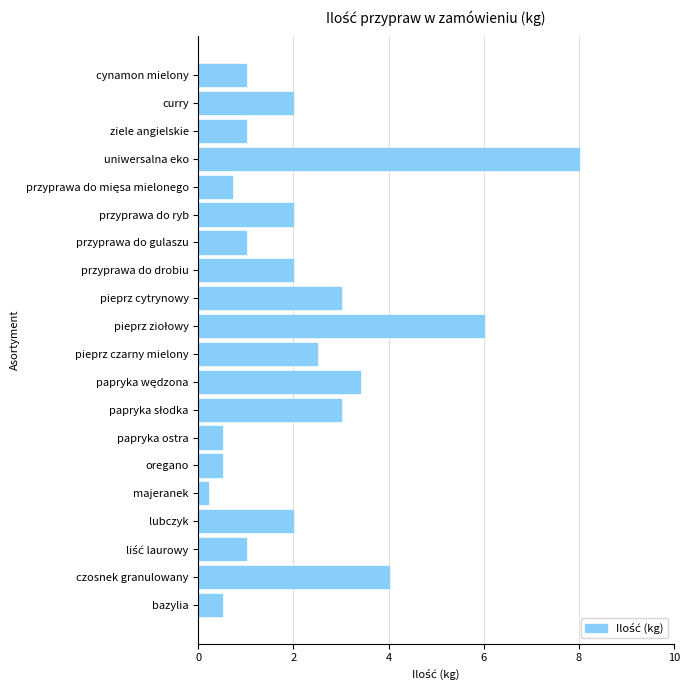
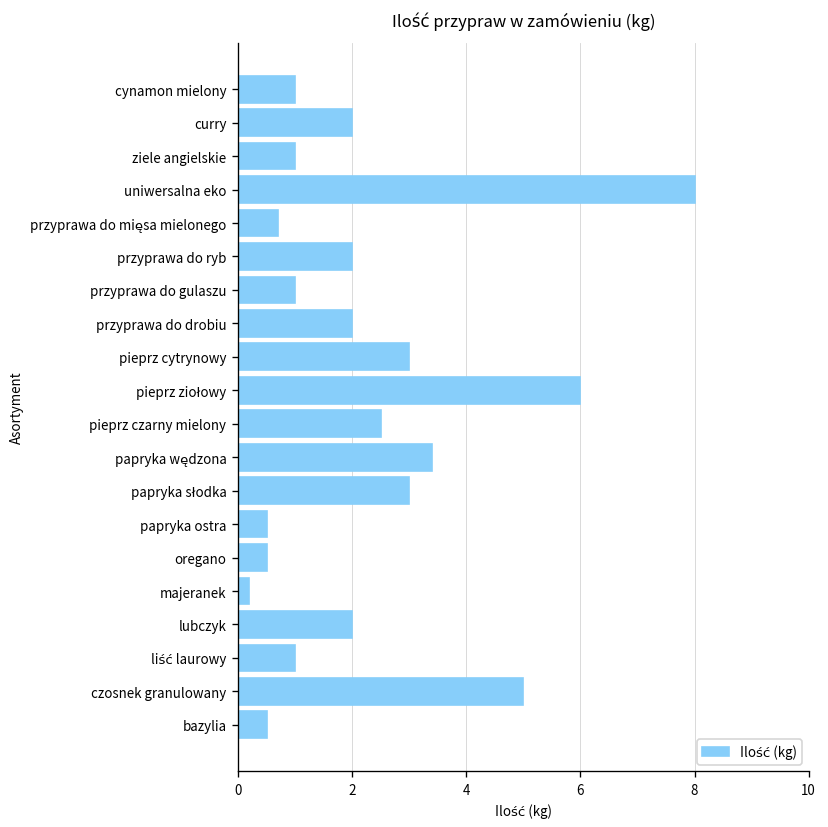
czosnek granulowany: 4 -> 5
